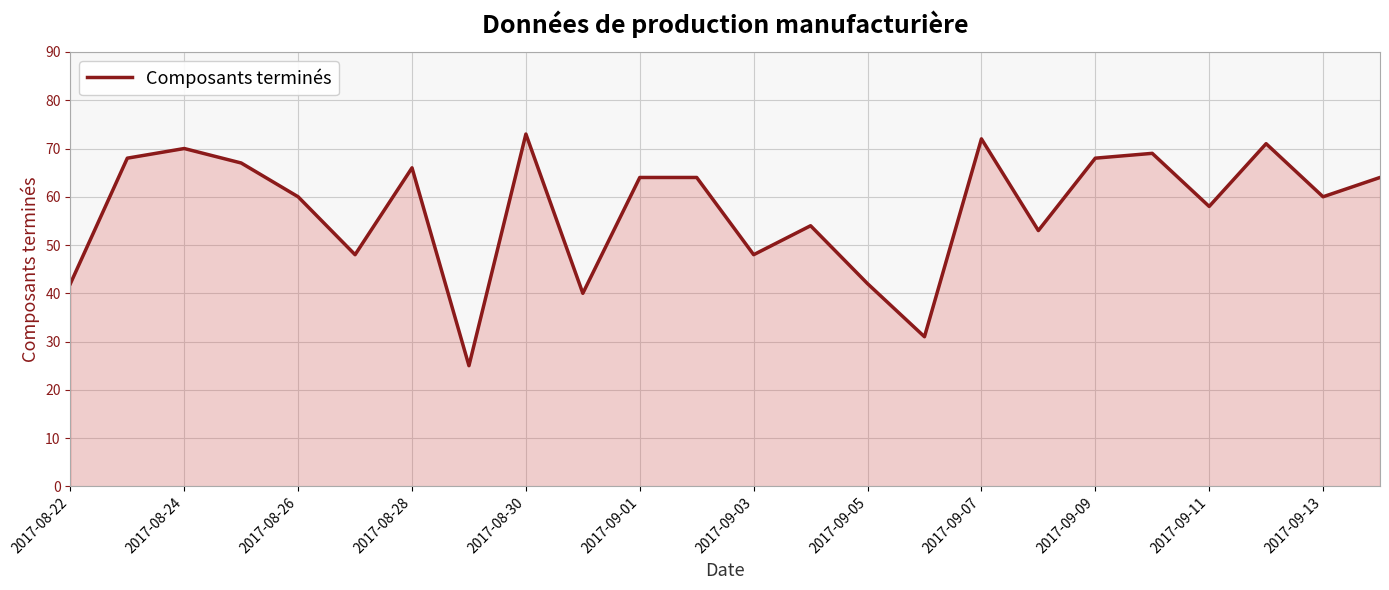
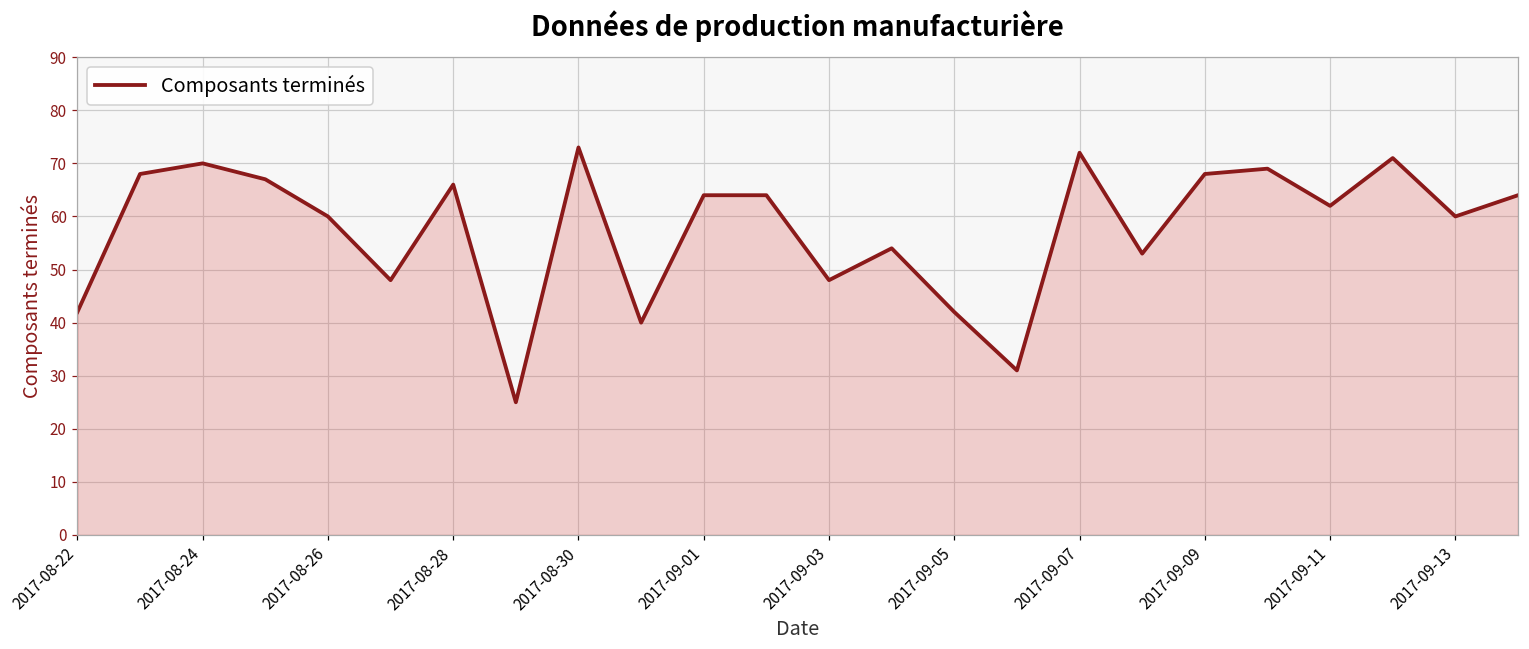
2017-09-11: 58 -> 62
